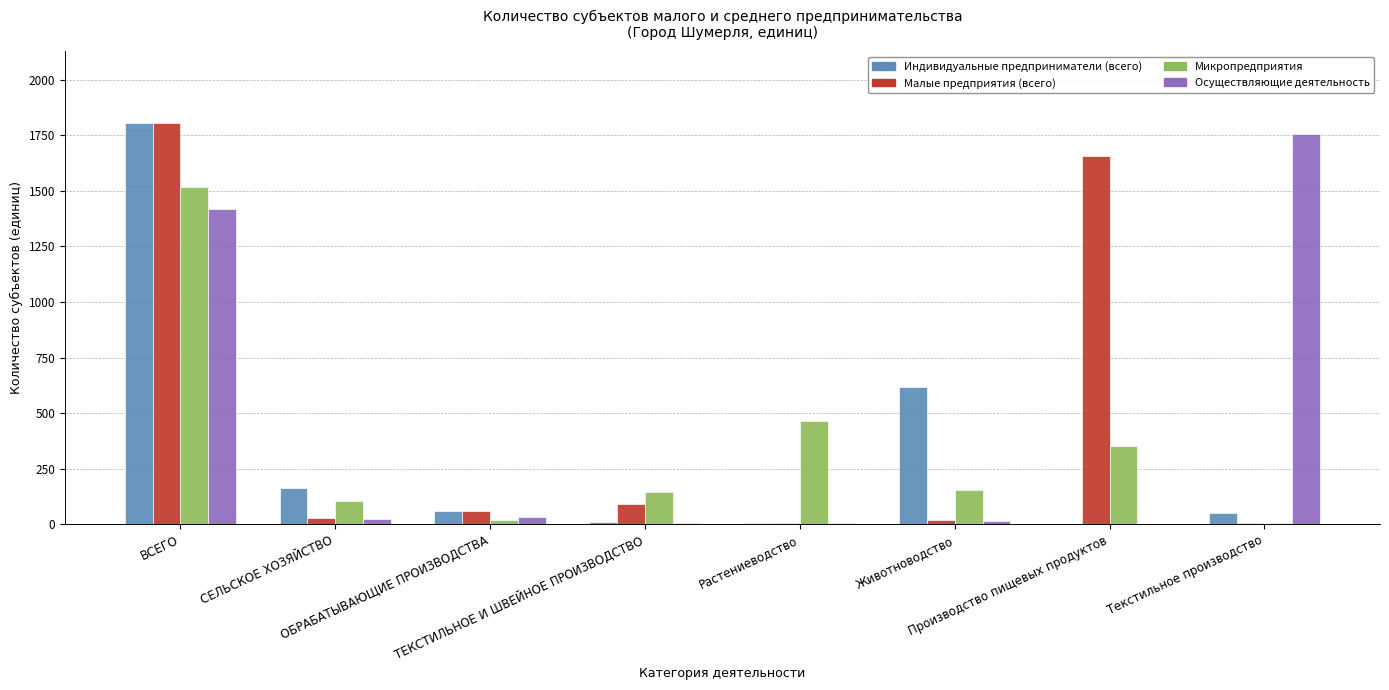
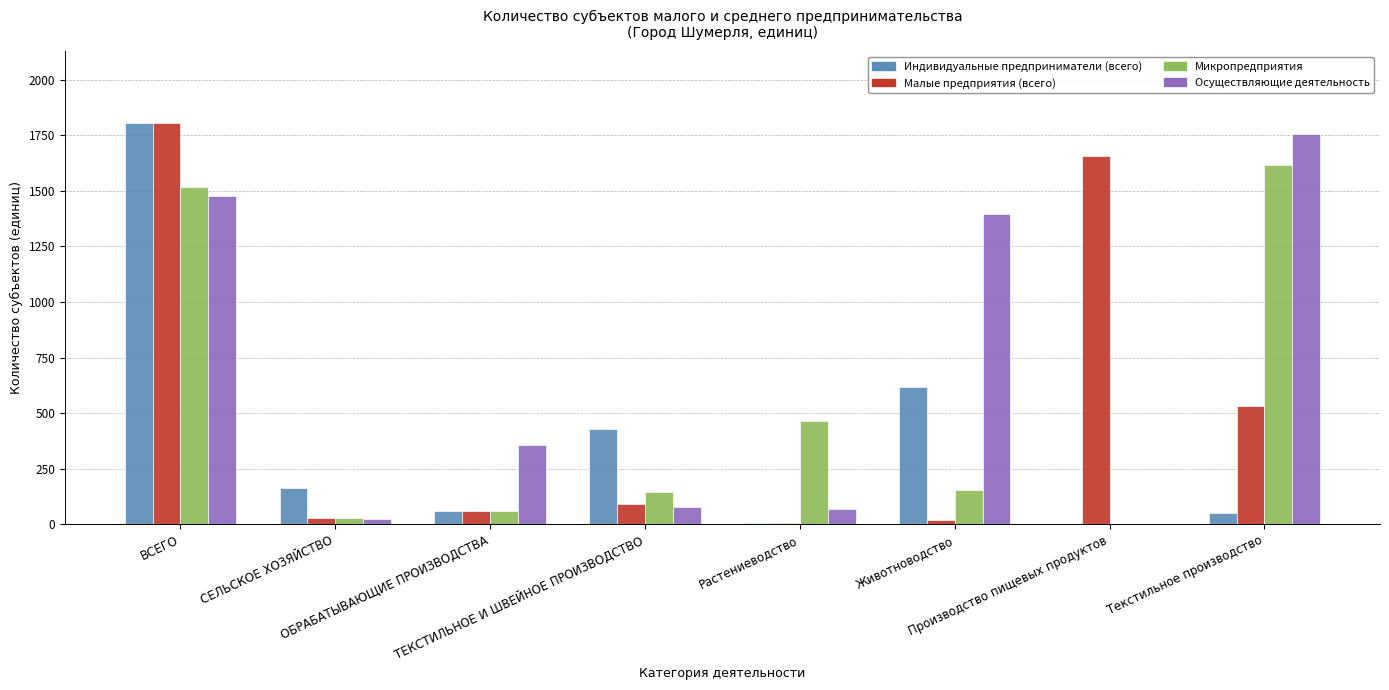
Осуществляющие деятельность, ВСЕГО: 1420 -> 1480
Микропредприятия, СЕЛЬСКОЕ ХОЗЯЙСТВО: 110 -> 30
Микропредприятия, ОБРАБАТЫВАЮЩИЕ ПРОИЗВОДСТВА: 20 -> 60
Осуществляющие деятельность, ОБРАБАТЫВАЮЩИЕ ПРОИЗВОДСТВА: 40 -> 360
Индивидуальные предприниматели (всего), ТЕКСТИЛЬНОЕ И ШВЕЙНОЕ ПРОИЗВОДСТВО: 10 -> 430
Осуществляющие деятельность, ТЕКСТИЛЬНОЕ И ШВЕЙНОЕ ПРОИЗВОДСТВО: 10 -> 80
Осуществляющие деятельность, Растениеводство: 0 -> 70
Осуществляющие деятельность, Животноводство: 20 -> 1390
Микропредприятия, Производство пищевых продуктов: 350 -> 0
Малые предприятия (всего), Текстильное производство: 10 -> 530
Микропредприятия, Текстильное производство: 10 -> 1620
